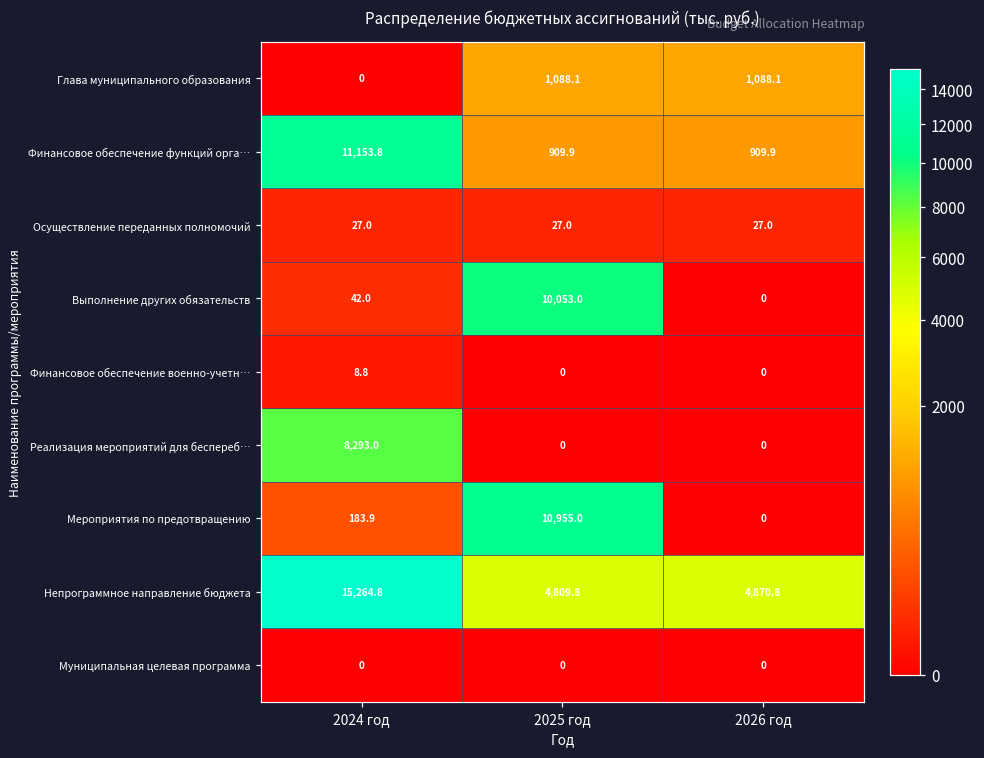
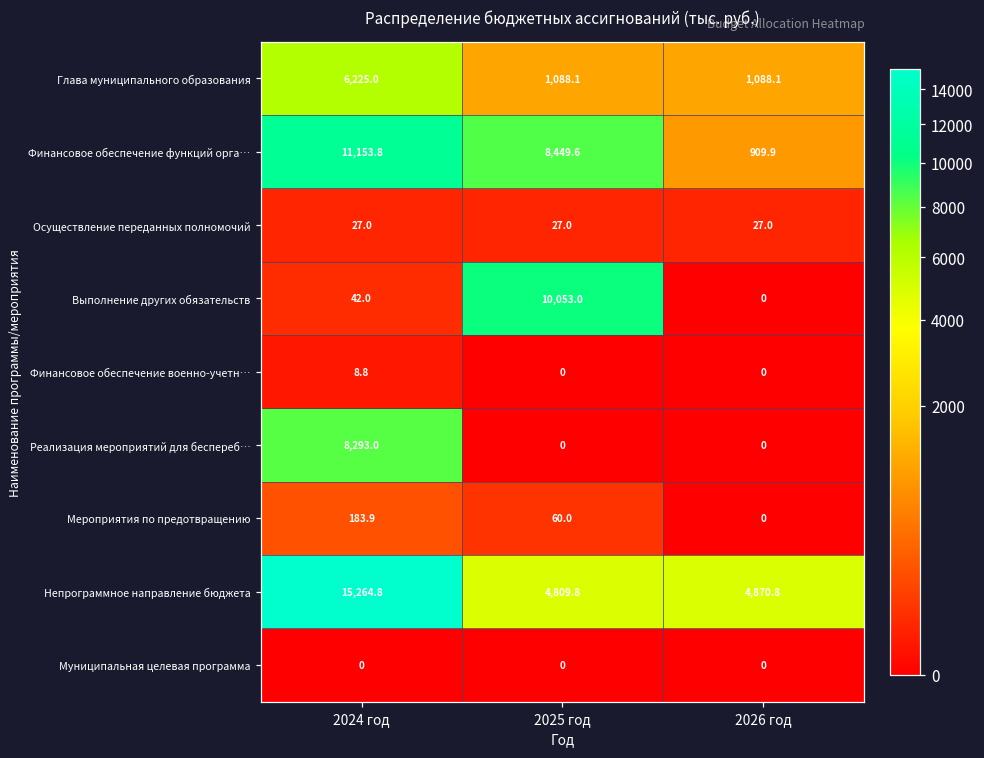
Глава муниципального образования, 2024 год: 0 -> 6,225.0
Финансовое обеспечение функций орга…, 2025 год: 909.9 -> 8,449.6
Мероприятия по предотвращению, 2025 год: 10,955.0 -> 60.0
